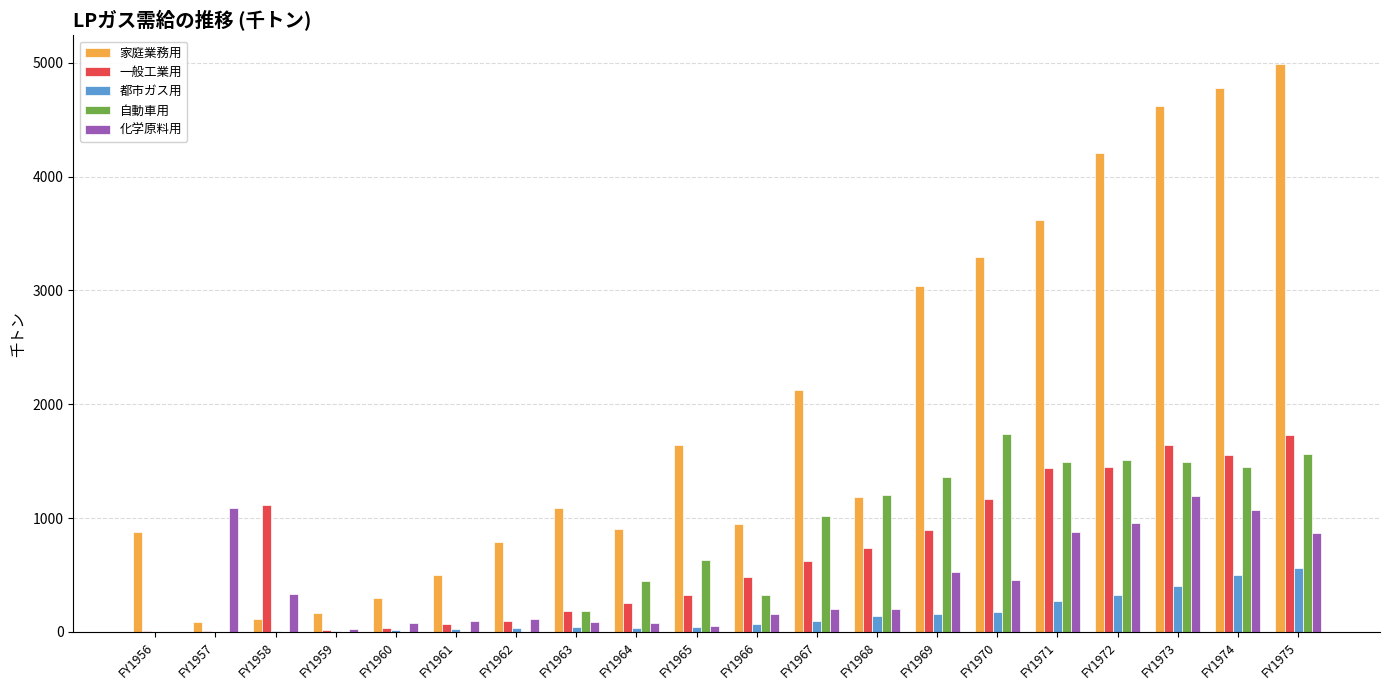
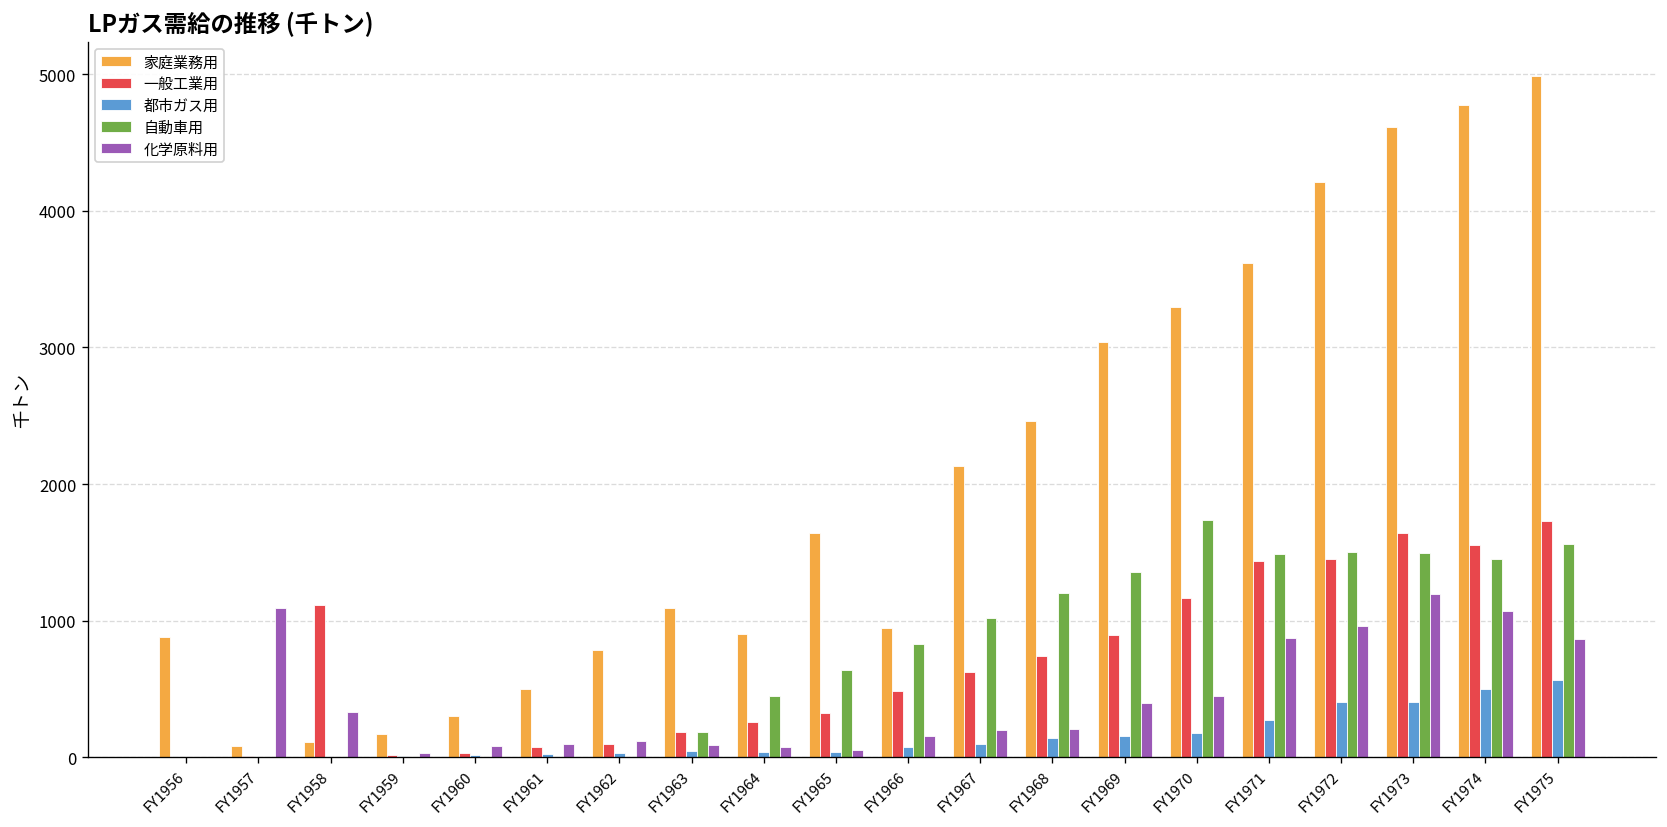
自動車用, FY1966: 320 -> 830
家庭業務用, FY1968: 1180 -> 2460
化学原料用, FY1969: 530 -> 400
都市ガス用, FY1972: 330 -> 410
